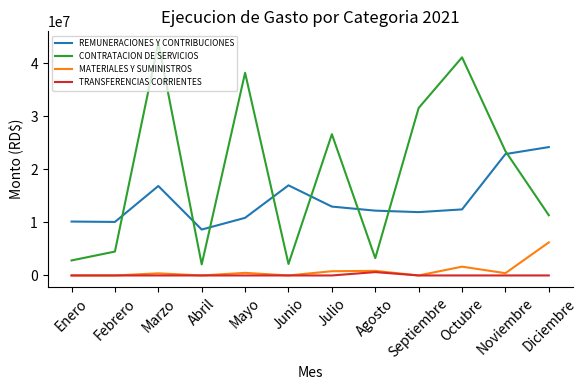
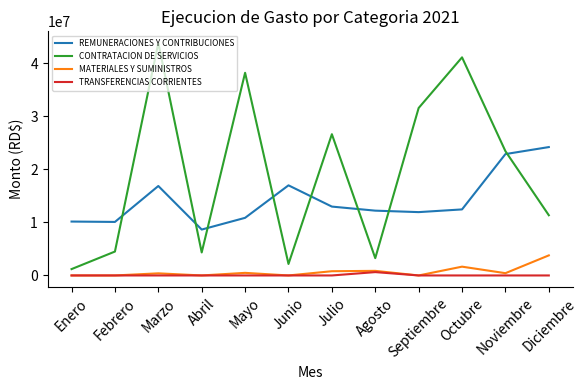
CONTRATACION DE SERVICIOS, Enero: 3000000 -> 1000000
CONTRATACION DE SERVICIOS, Abril: 2000000 -> 4000000
MATERIALES Y SUMINISTROS, Diciembre: 6000000 -> 4000000
